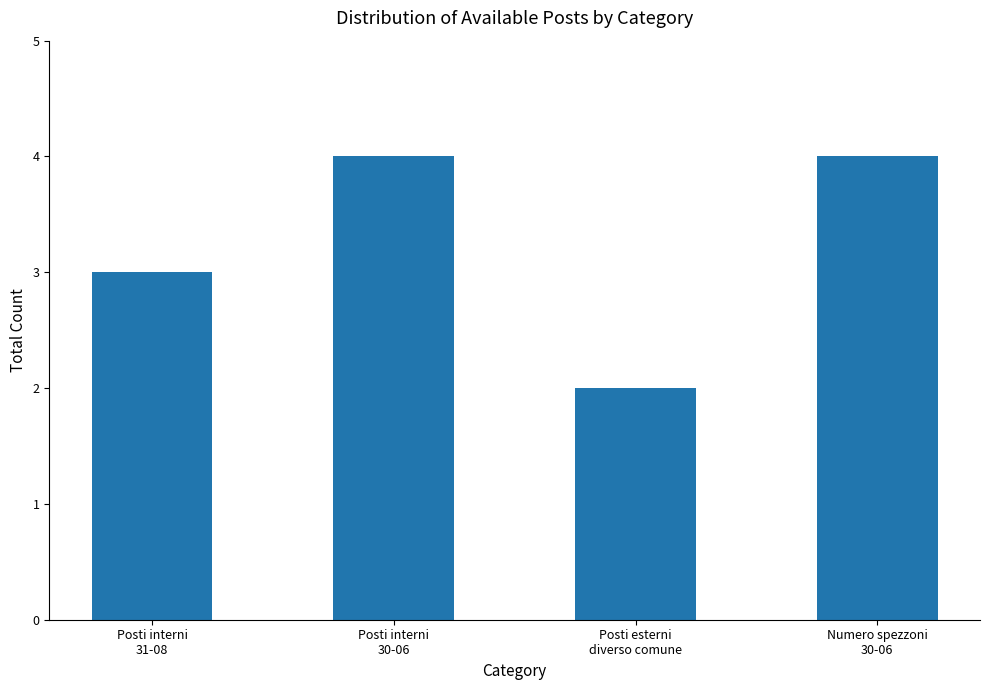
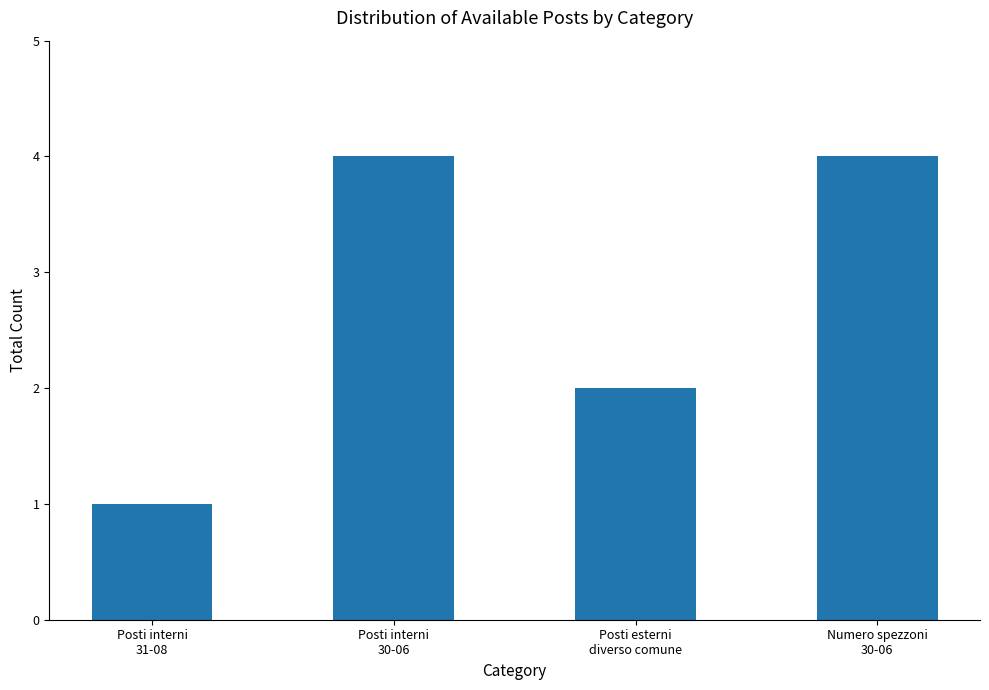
Posti interni 31-08: 3 -> 1
